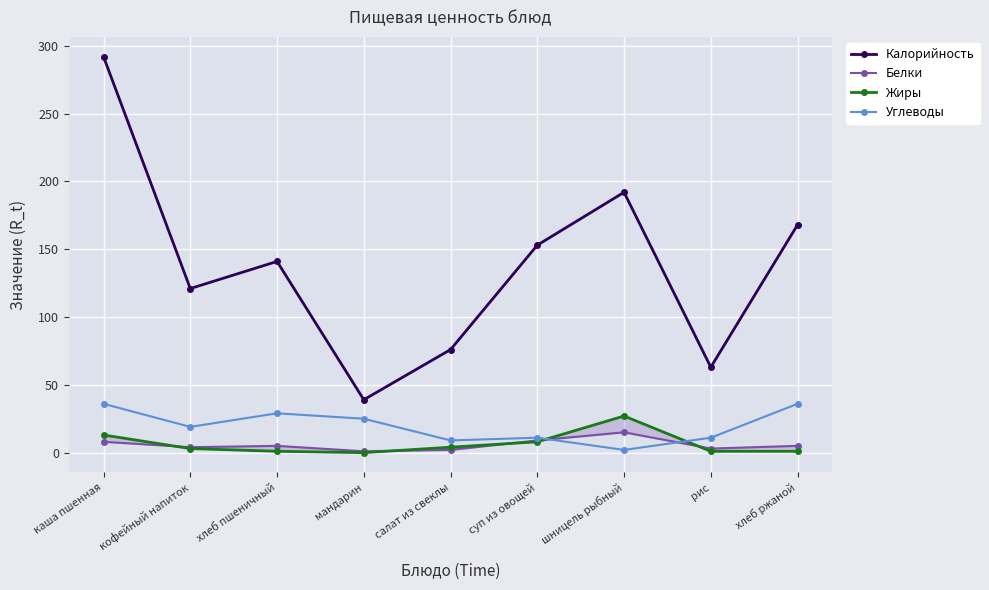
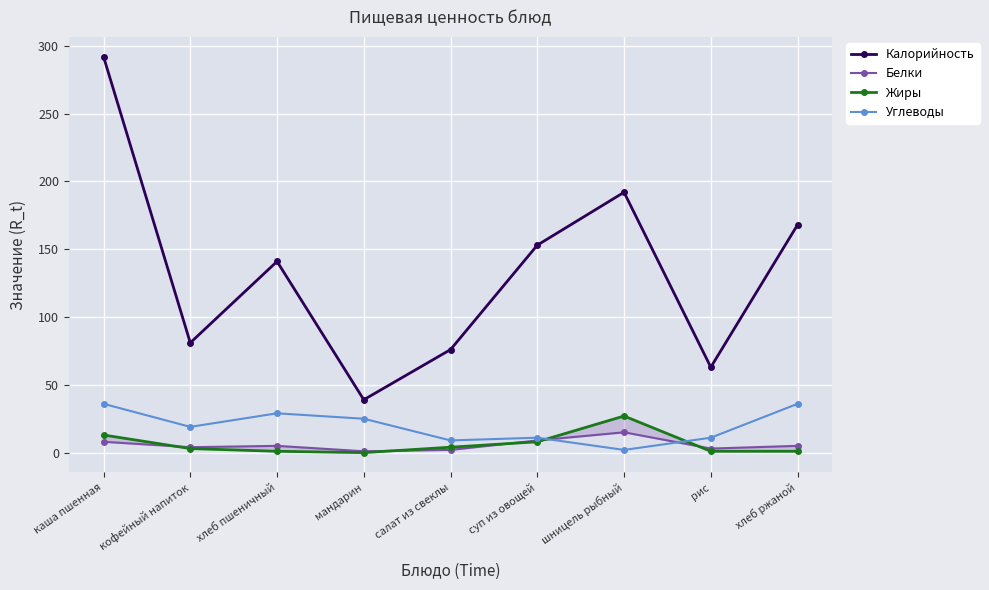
Калорийность, кофейный напиток: 121 -> 81
